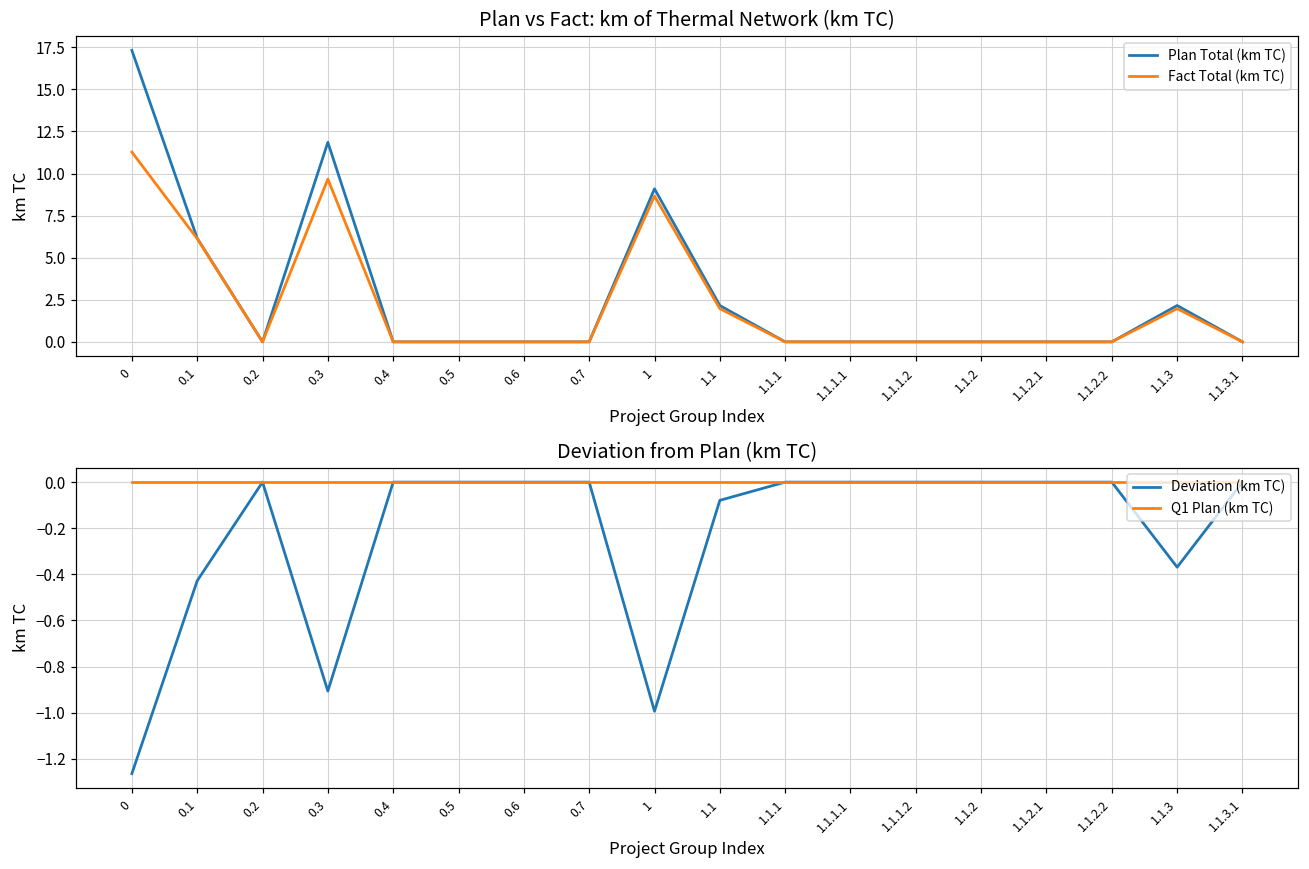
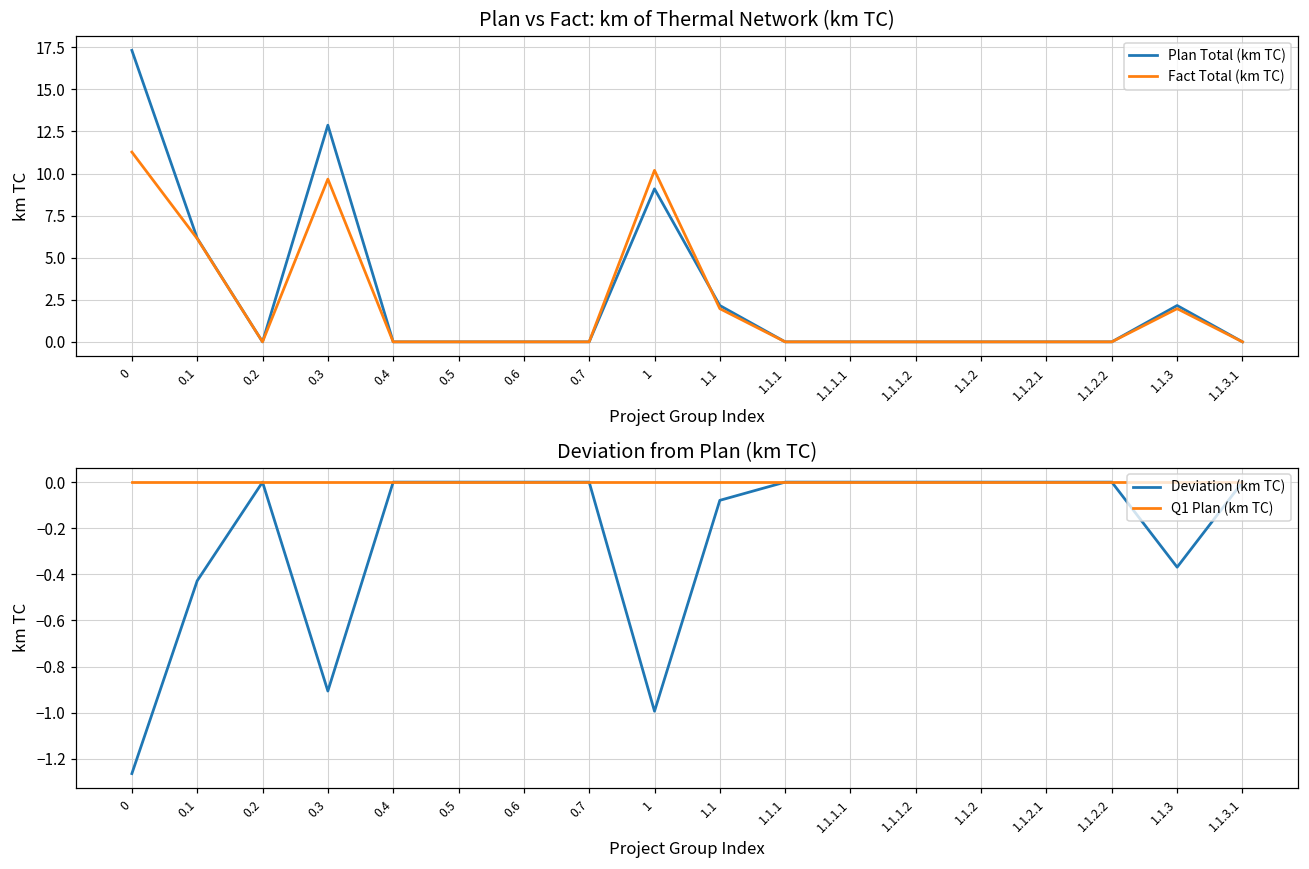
Plan vs Fact: km of Thermal Network (km TC), Plan Total (km TC), 0.3: 11.9 -> 12.9
Plan vs Fact: km of Thermal Network (km TC), Fact Total (km TC), 1: 8.7 -> 10.2
